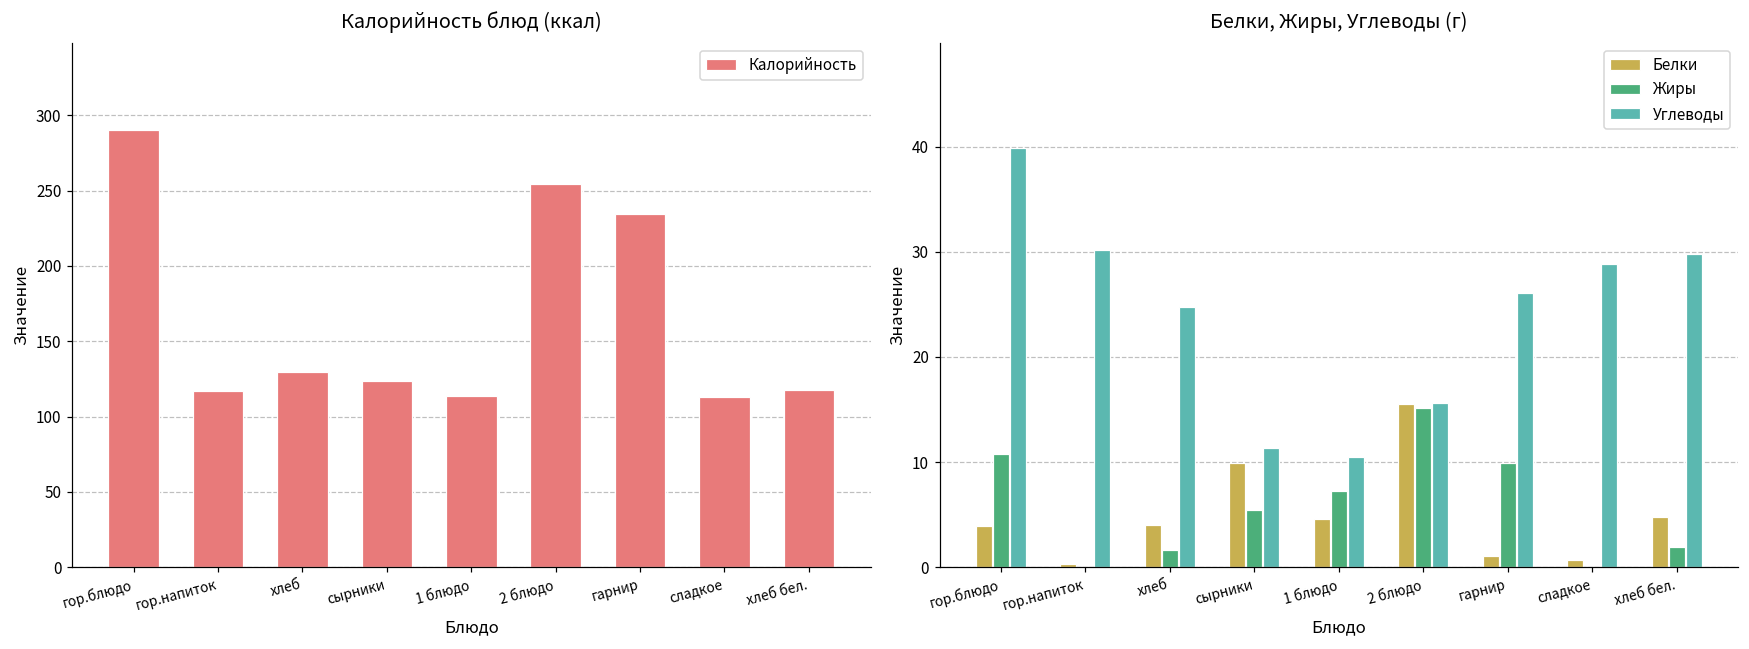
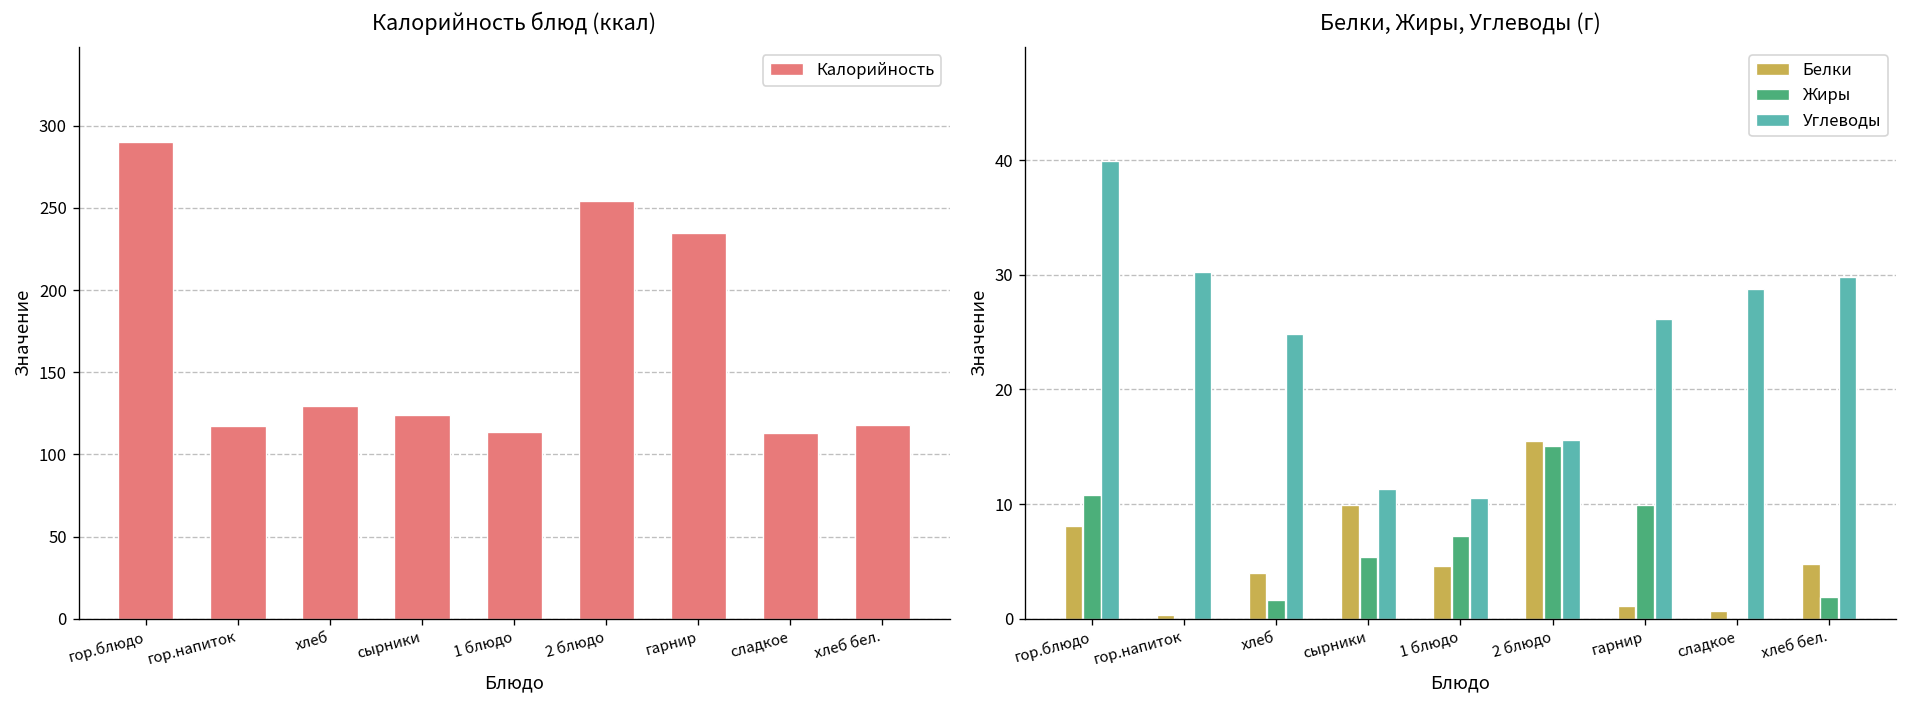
Белки, Жиры, Углеводы (г), Белки, гор.блюдо: 4 -> 8
